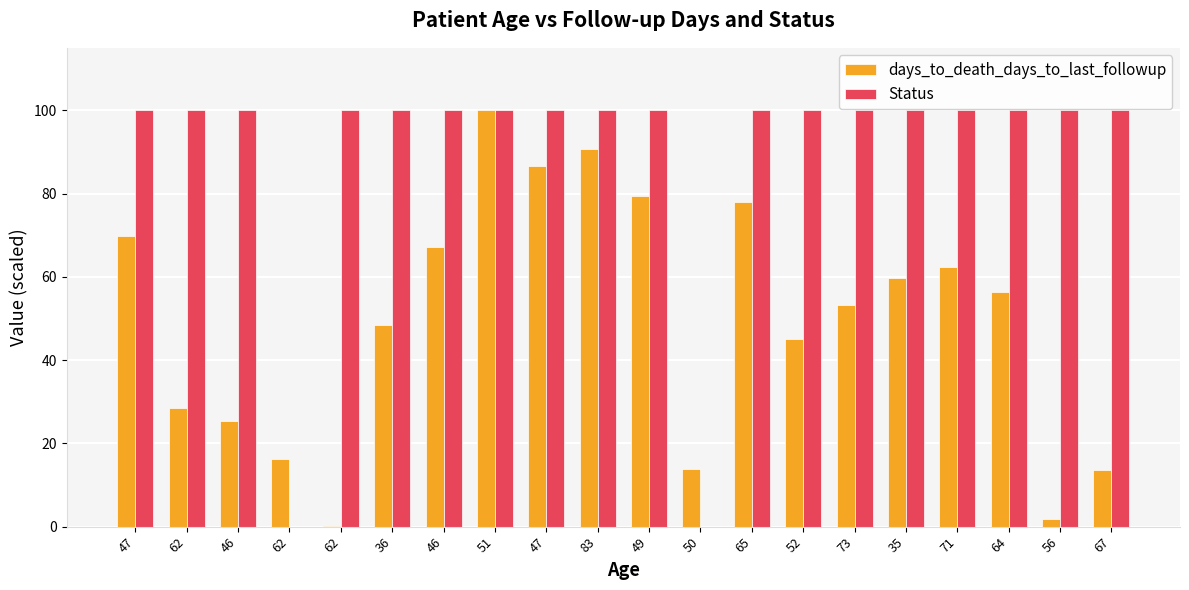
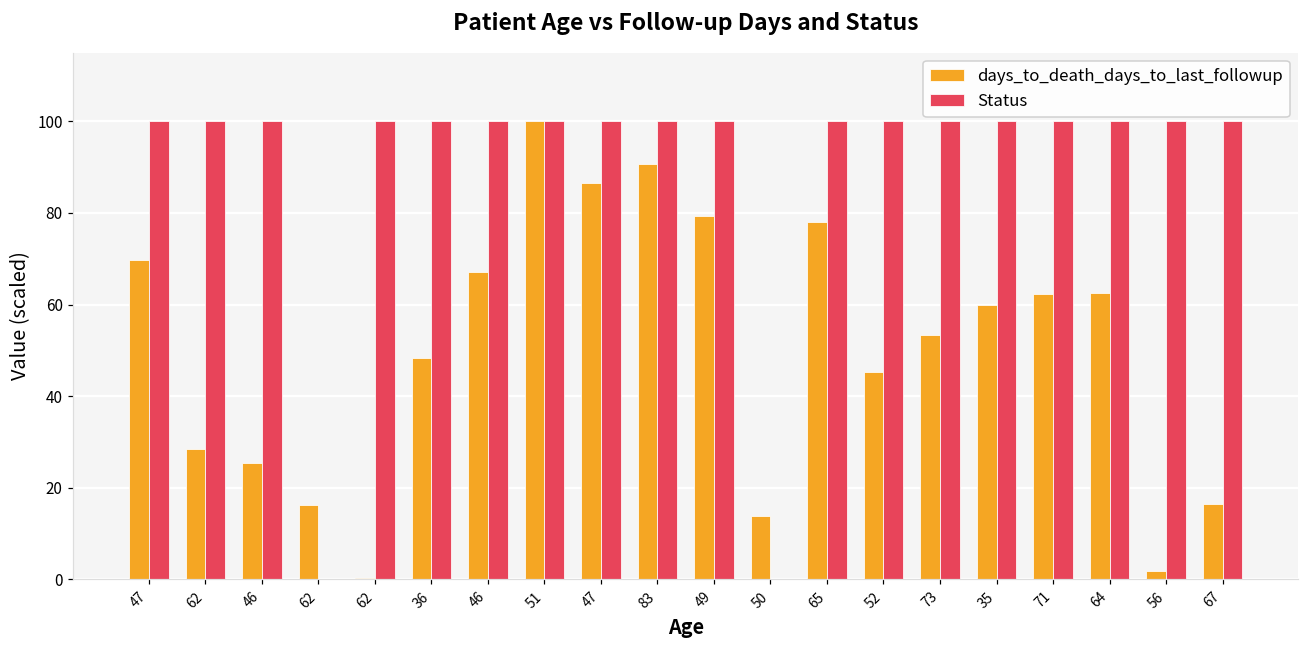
days_to_death_days_to_last_followup, 64: 56 -> 63
days_to_death_days_to_last_followup, 67: 14 -> 16
